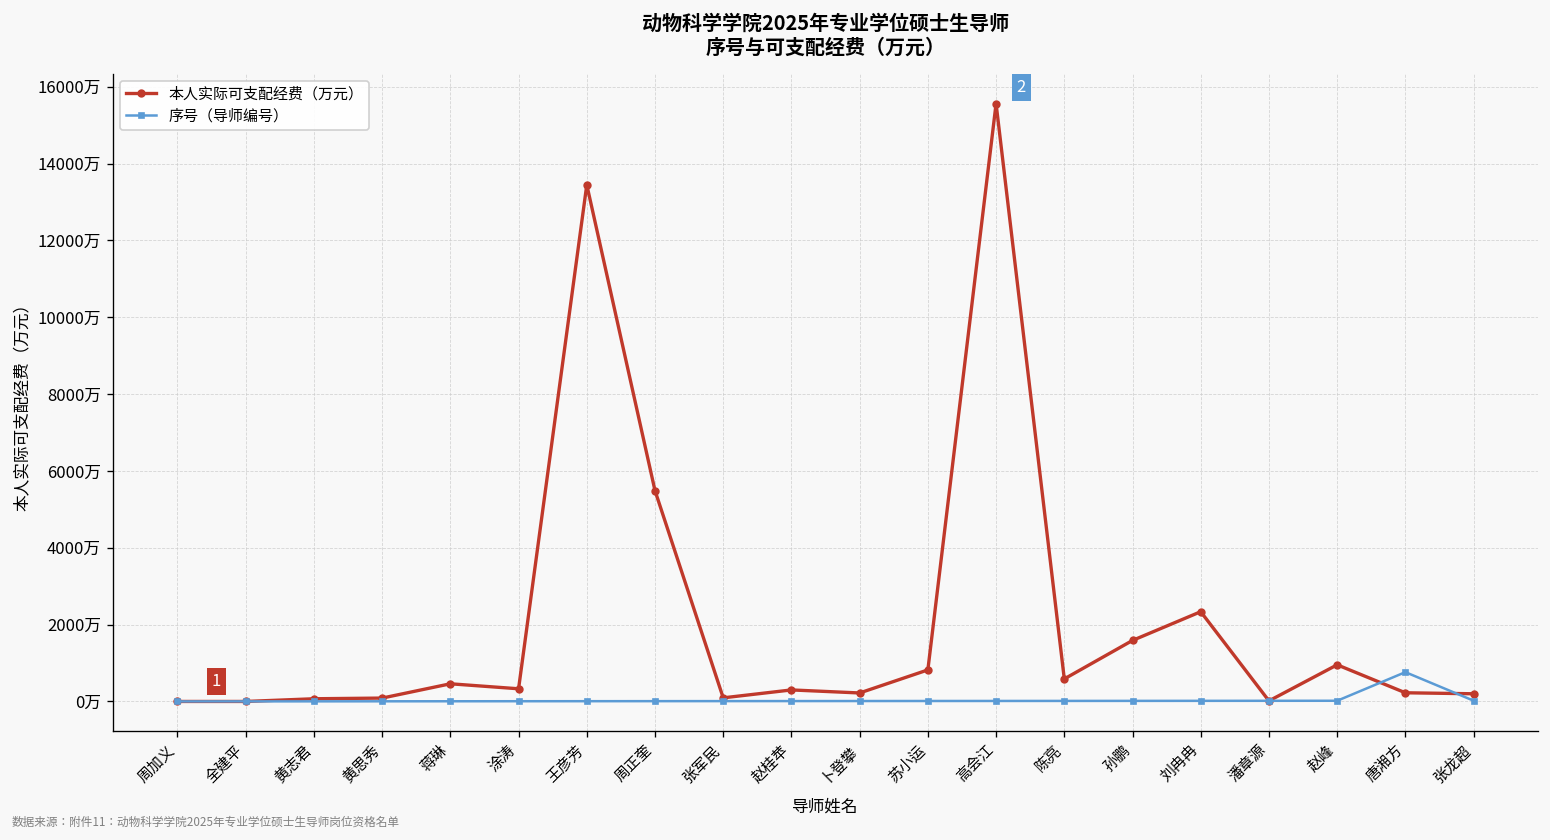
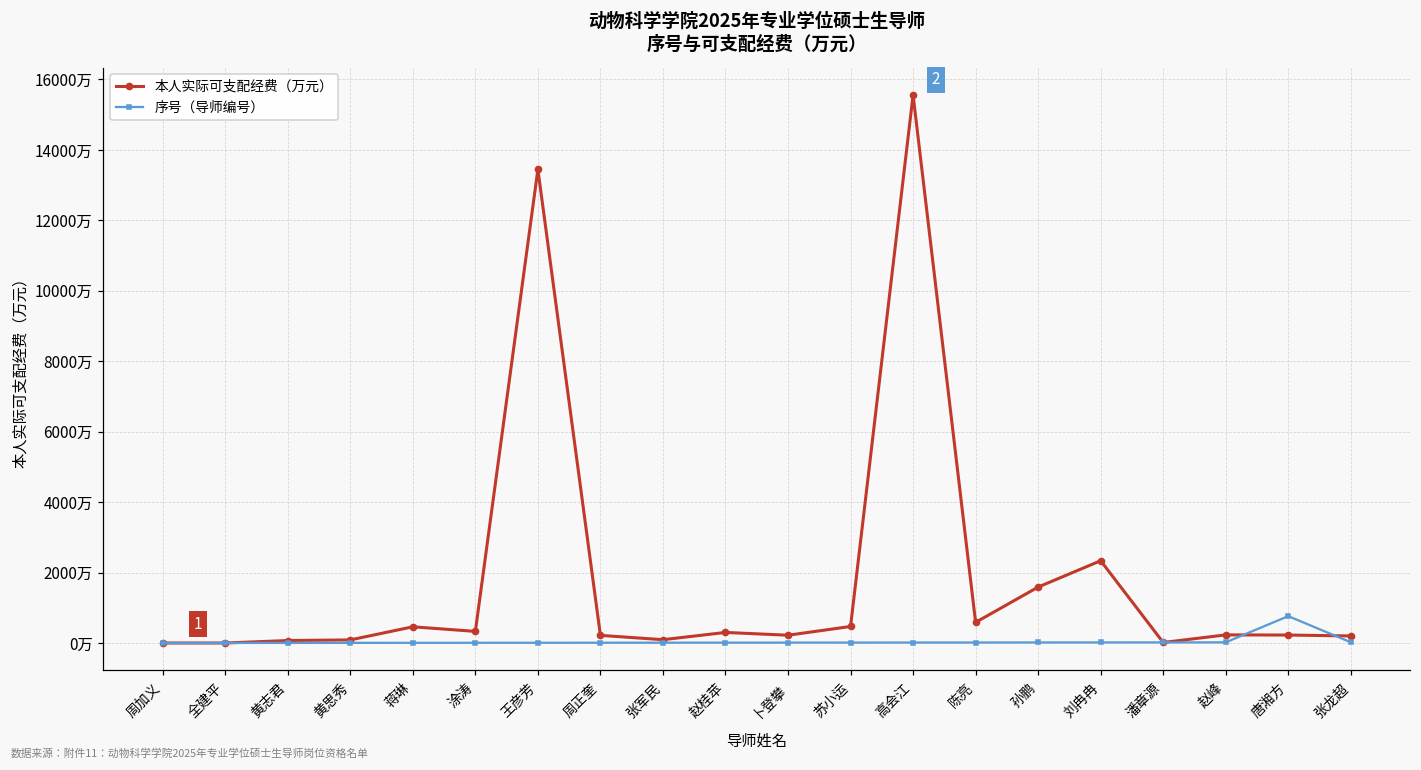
本人实际可支配经费（万元）, 周正奎: 5500万 -> 200万
本人实际可支配经费（万元）, 苏小运: 800万 -> 500万
本人实际可支配经费（万元）, 赵峰: 1000万 -> 200万
